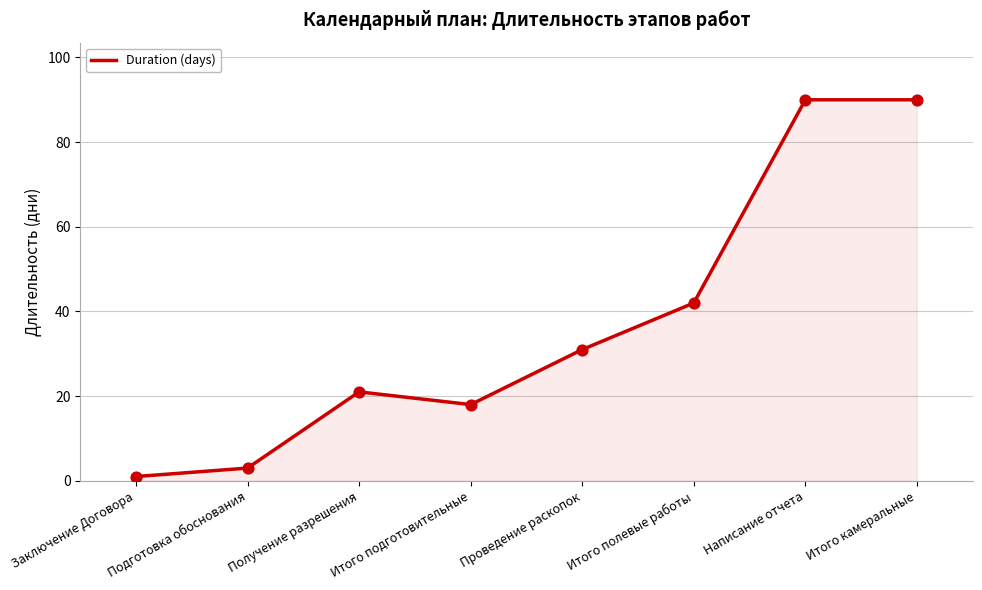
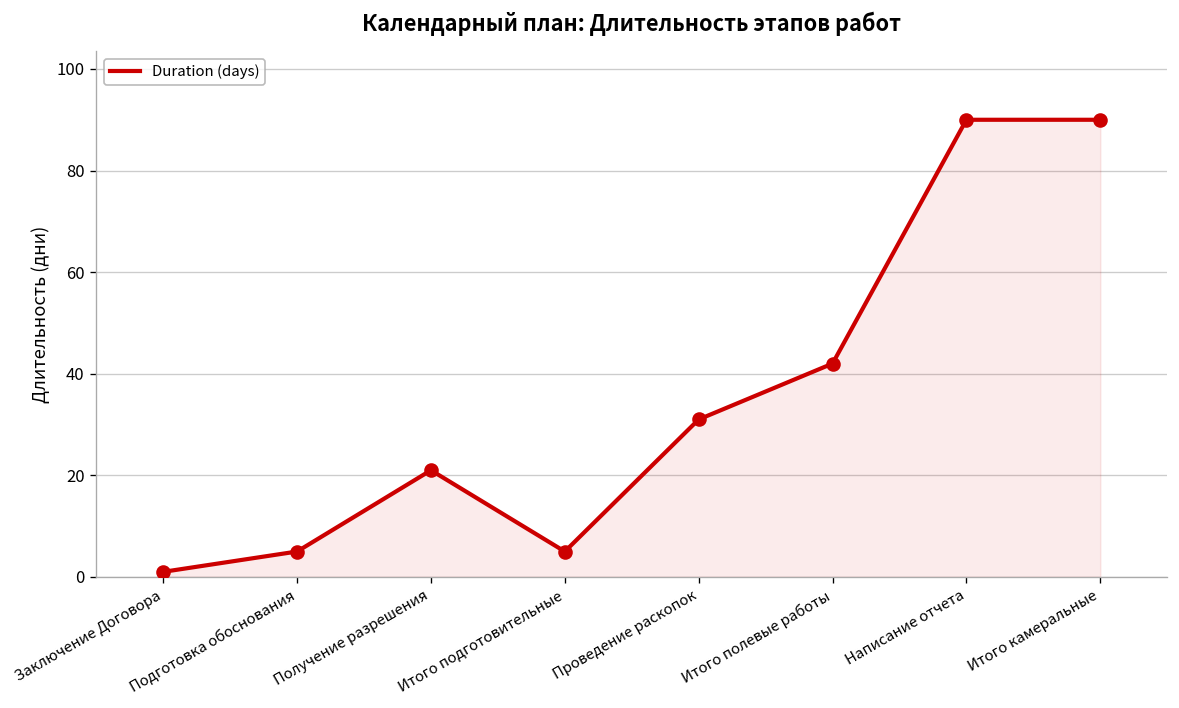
Подготовка обоснования: 3 -> 5
Итого подготовительные: 18 -> 5
